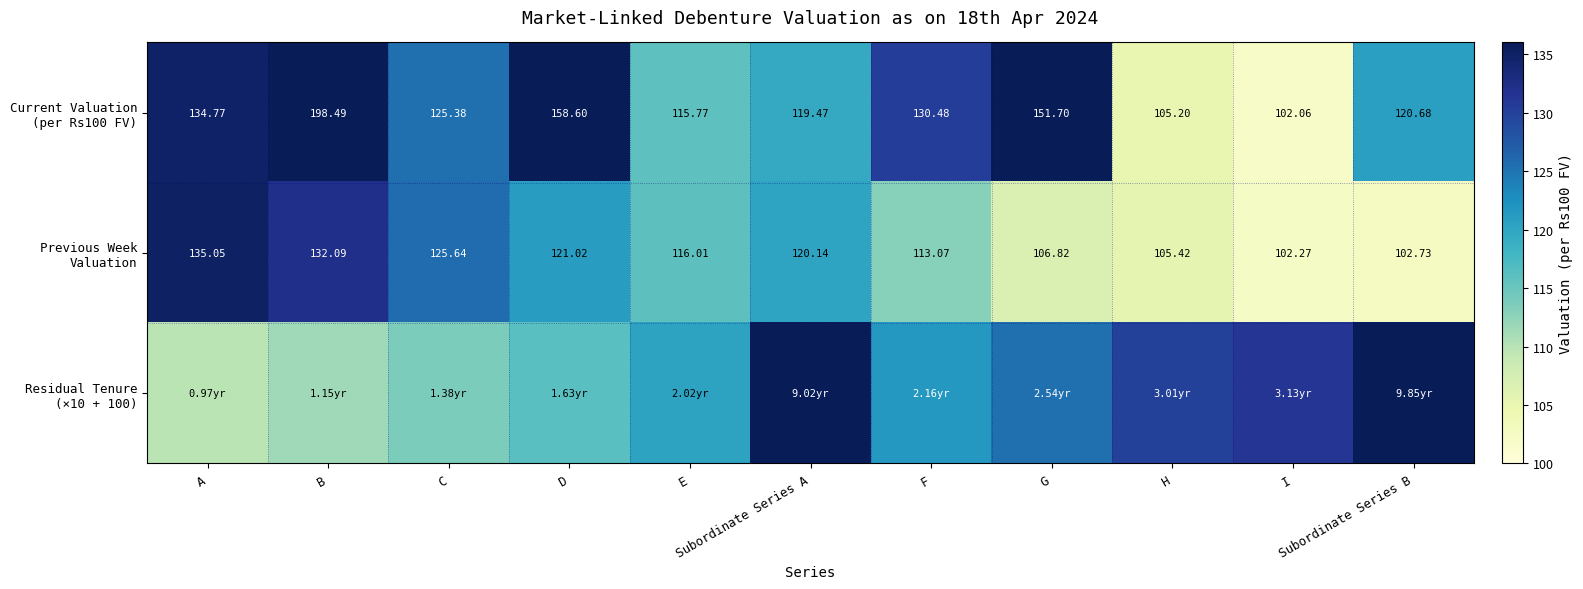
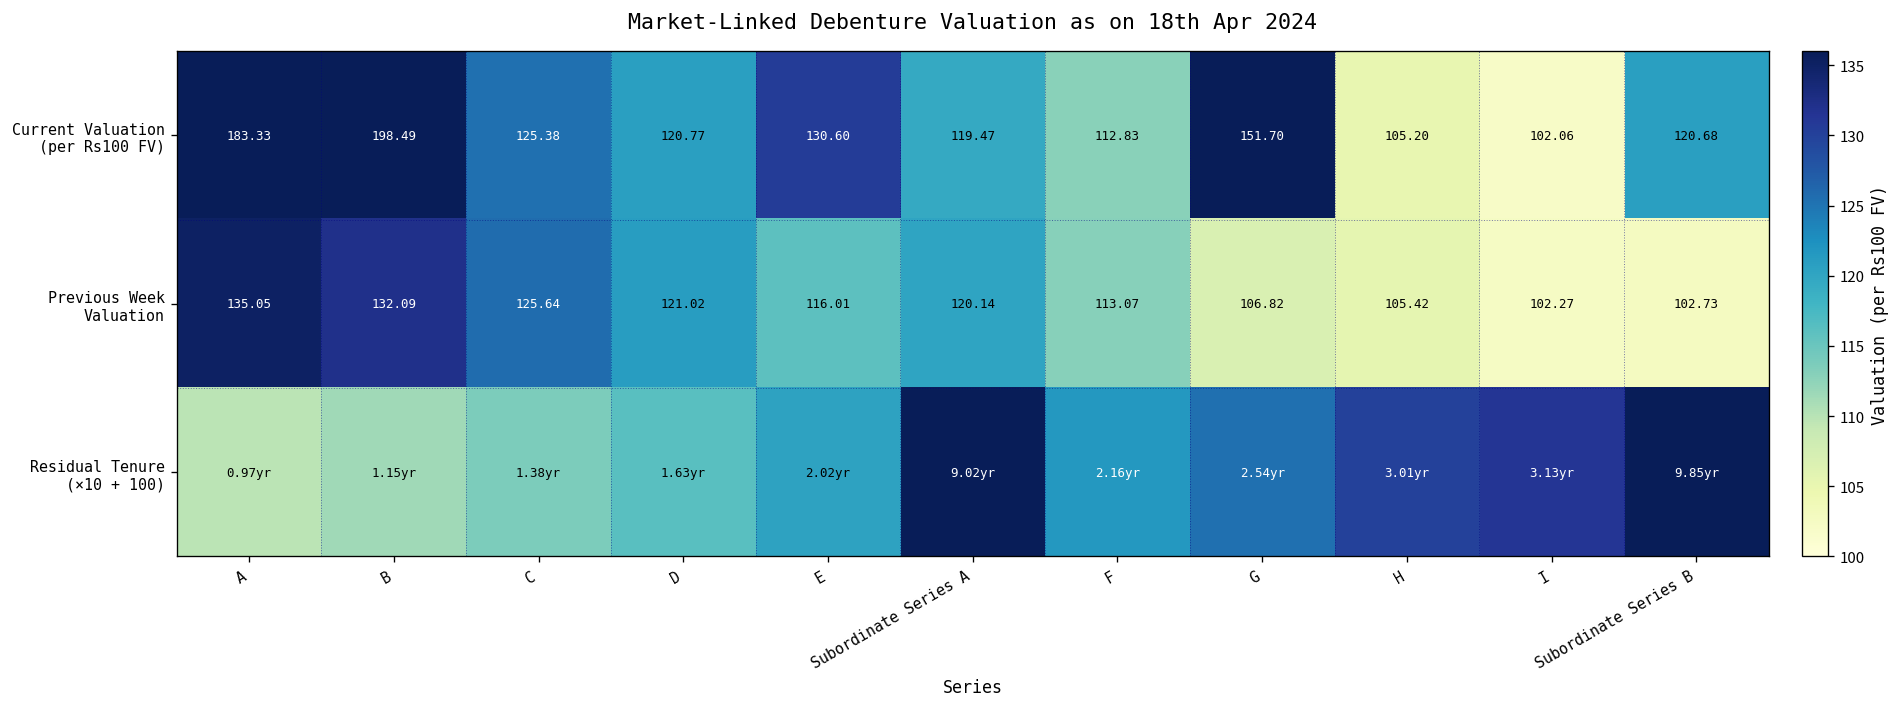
Current Valuation (per Rs100 FV), A: 134.77 -> 183.33
Current Valuation (per Rs100 FV), D: 158.60 -> 120.77
Current Valuation (per Rs100 FV), E: 115.77 -> 130.60
Current Valuation (per Rs100 FV), F: 130.48 -> 112.83
